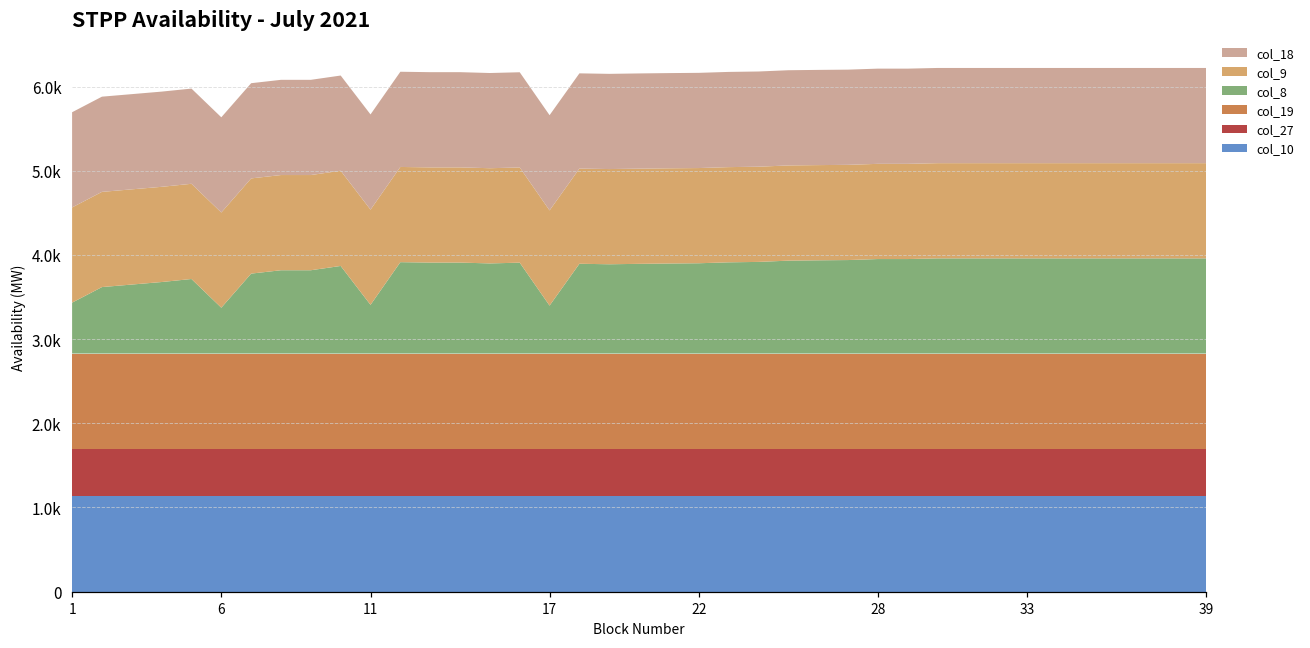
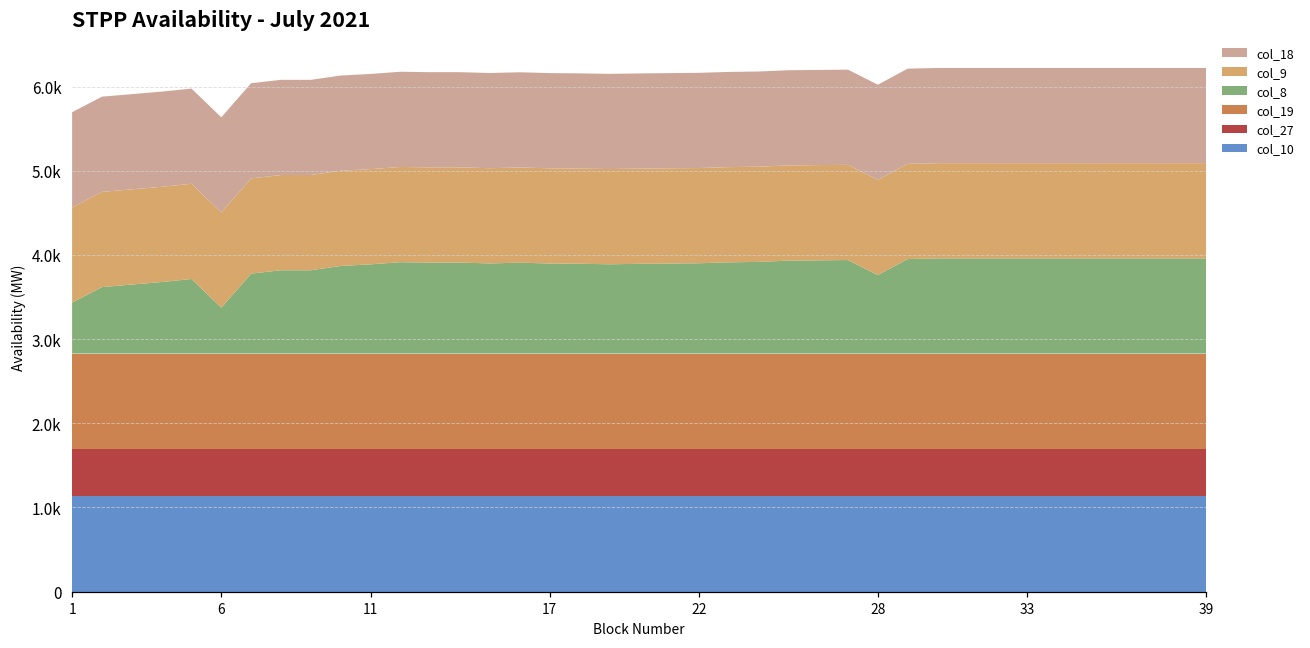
col_8, 11: 600 -> 1100
col_8, 17: 600 -> 1100
col_8, 28: 1100 -> 900
